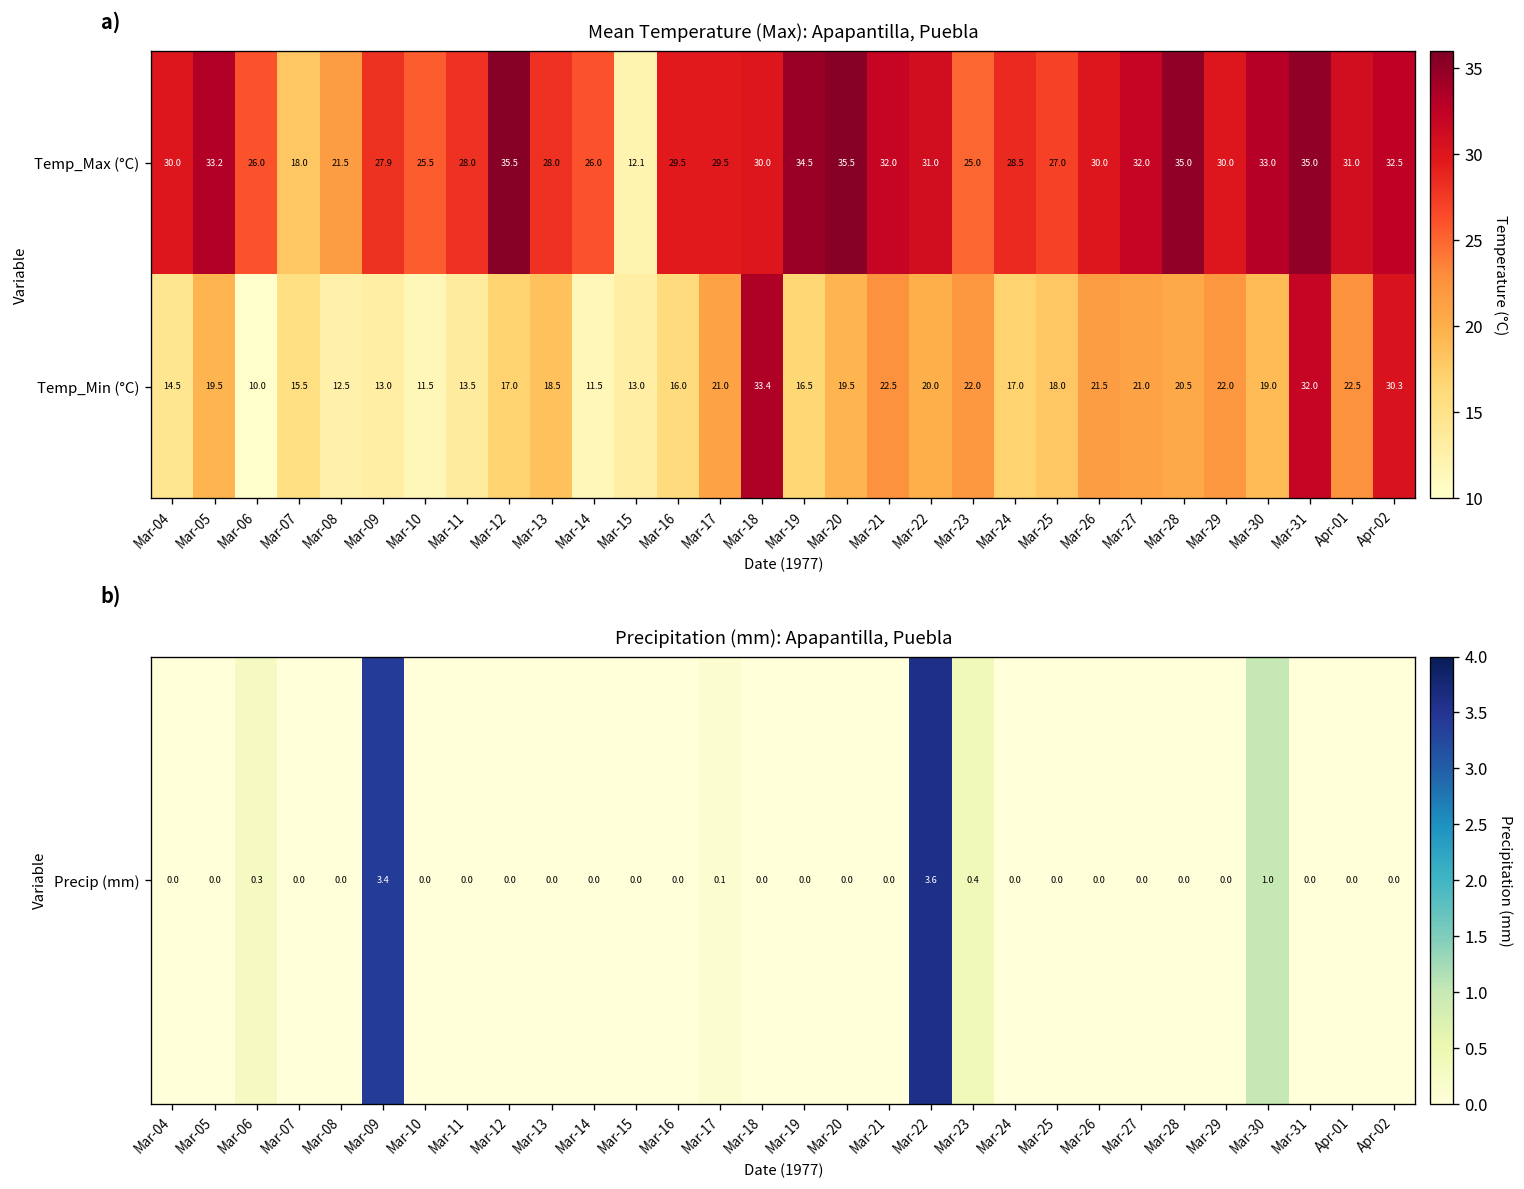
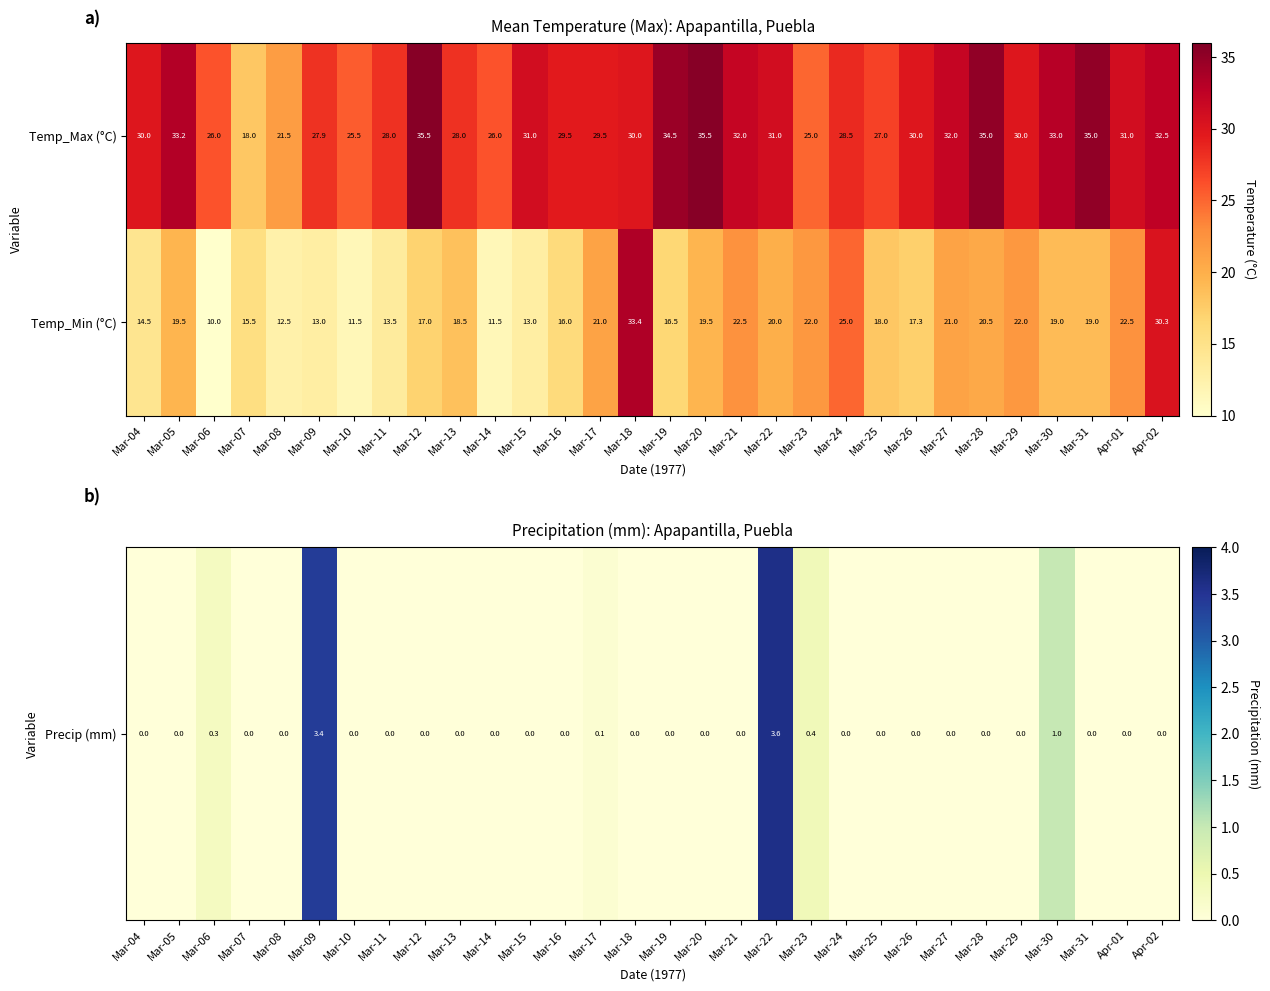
Temp_Max (°C), Mar-15: 12.1 -> 31.0
Temp_Min (°C), Mar-24: 17.0 -> 25.0
Temp_Min (°C), Mar-26: 21.5 -> 17.3
Temp_Min (°C), Mar-31: 32.0 -> 19.0
